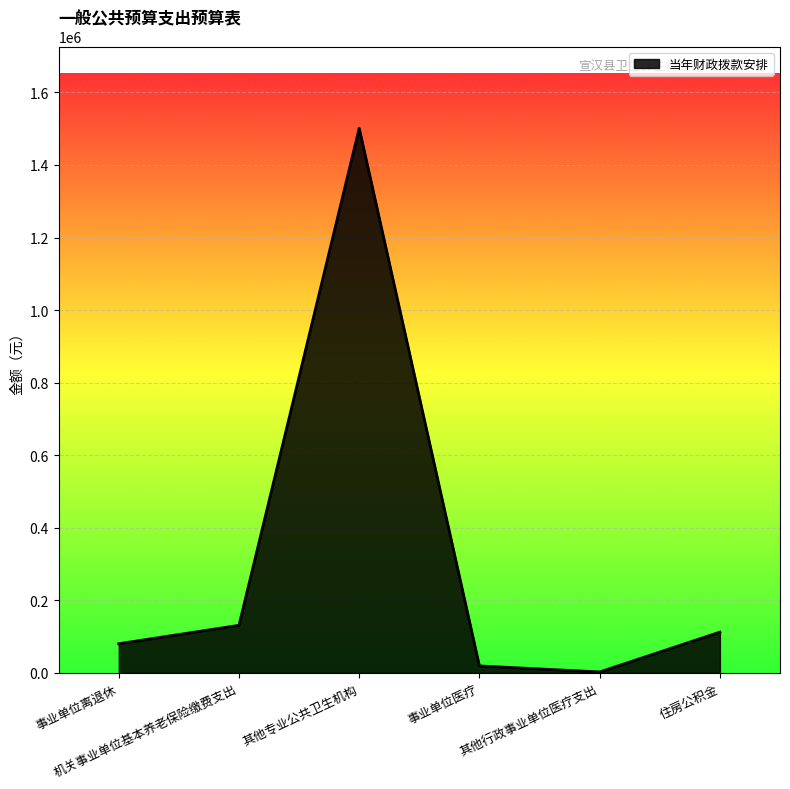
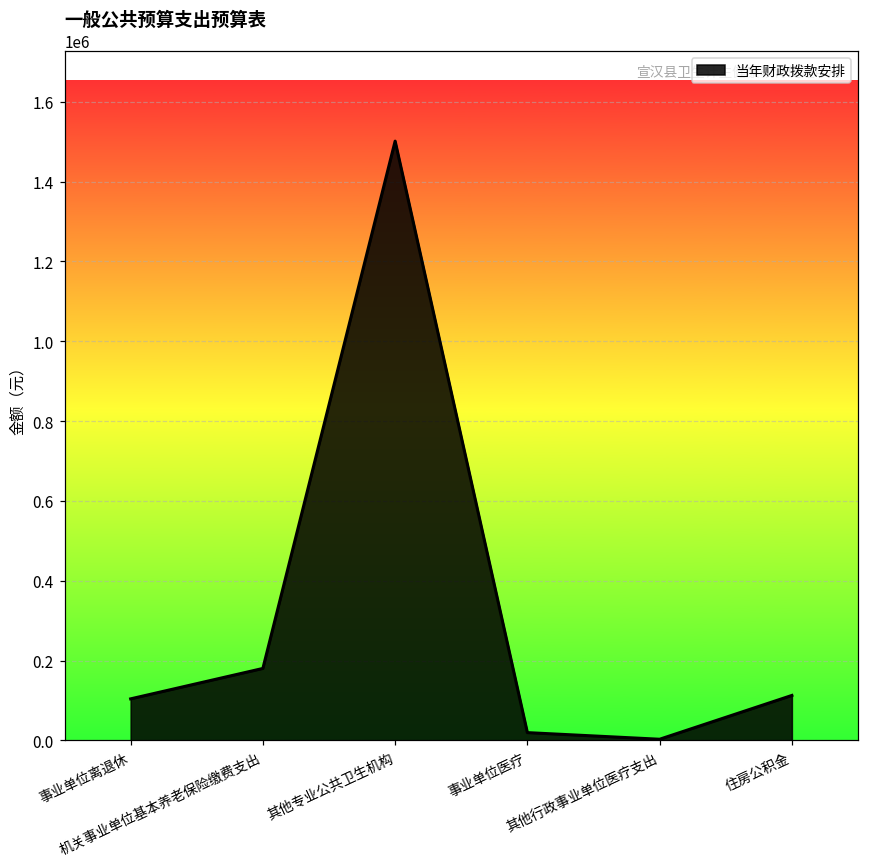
事业单位离退休: 80000 -> 100000
机关事业单位基本养老保险缴费支出: 130000 -> 180000
